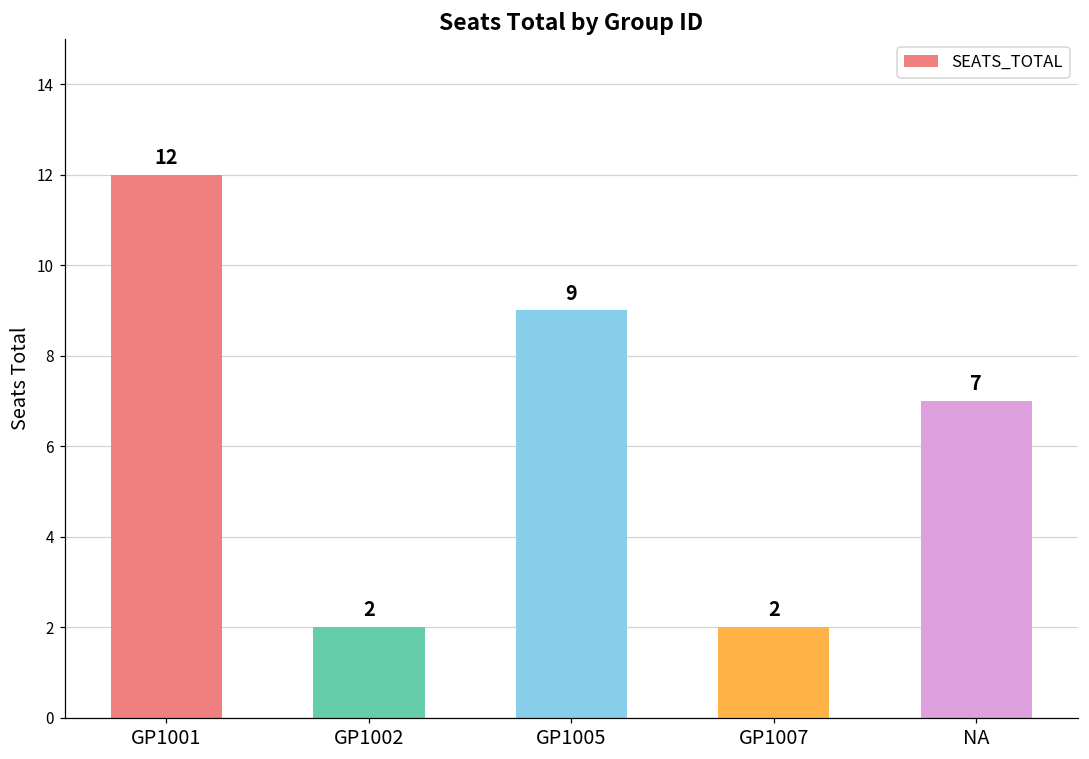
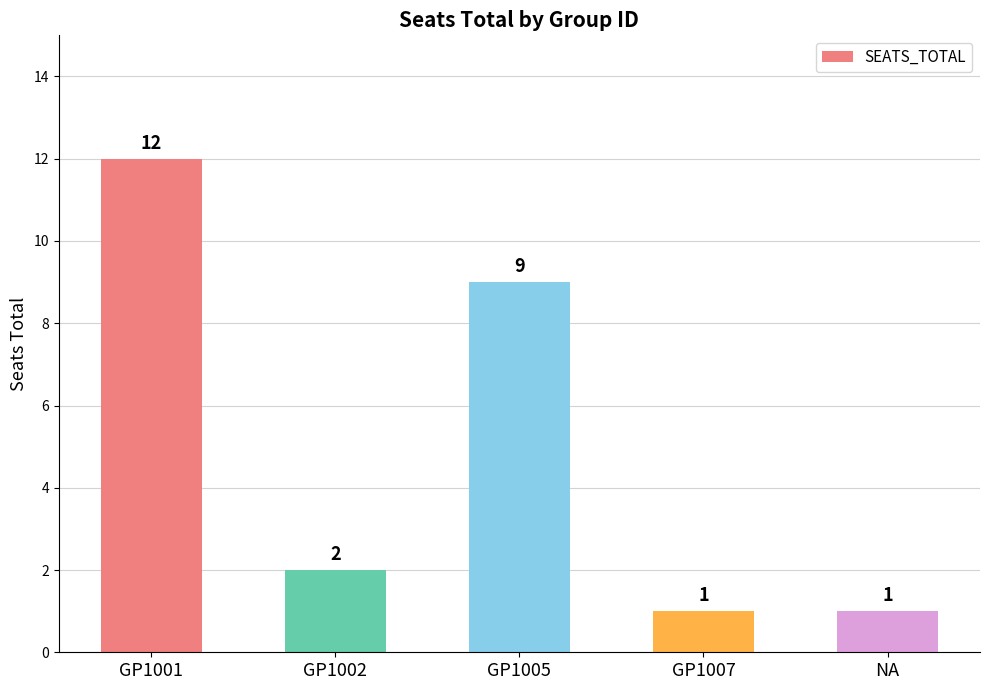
GP1007: 2 -> 1
NA: 7 -> 1
